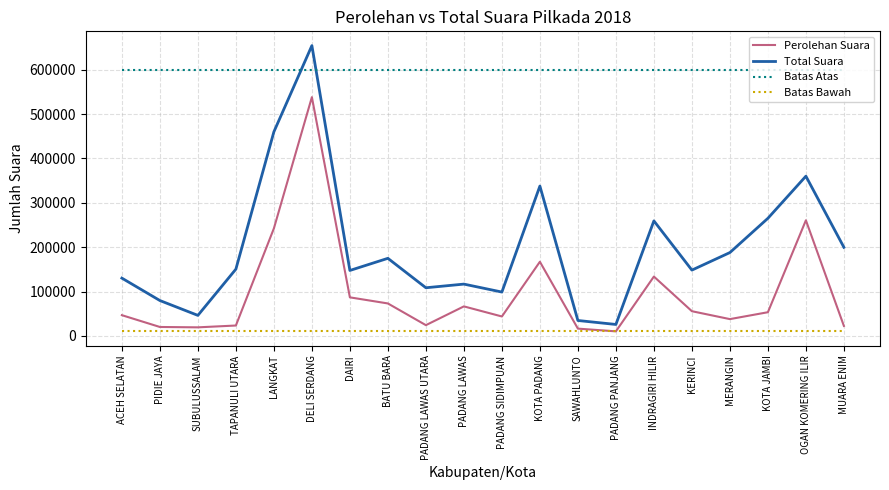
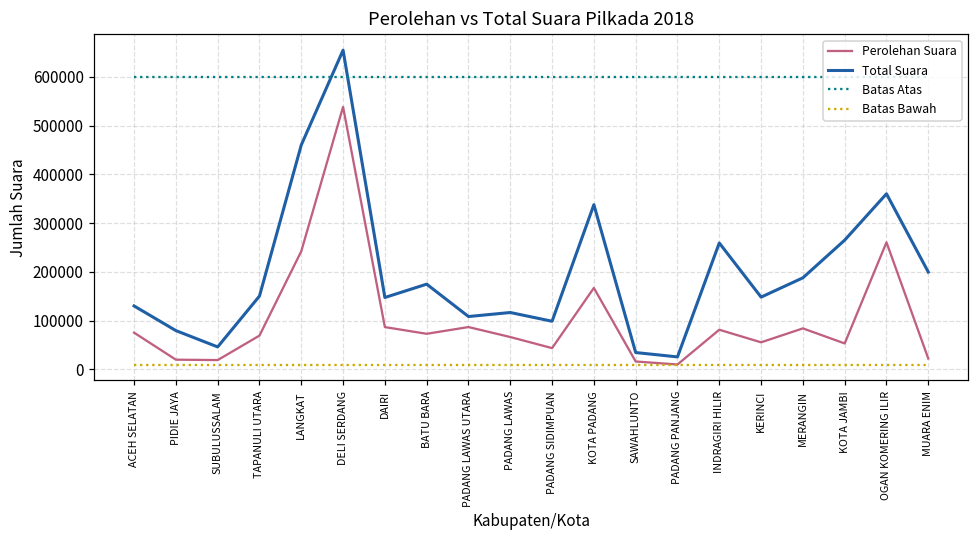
Perolehan Suara, ACEH SELATAN: 50000 -> 80000
Perolehan Suara, TAPANULI UTARA: 20000 -> 70000
Perolehan Suara, PADANG LAWAS UTARA: 20000 -> 90000
Perolehan Suara, INDRAGIRI HILIR: 130000 -> 80000
Perolehan Suara, MERANGIN: 40000 -> 80000
